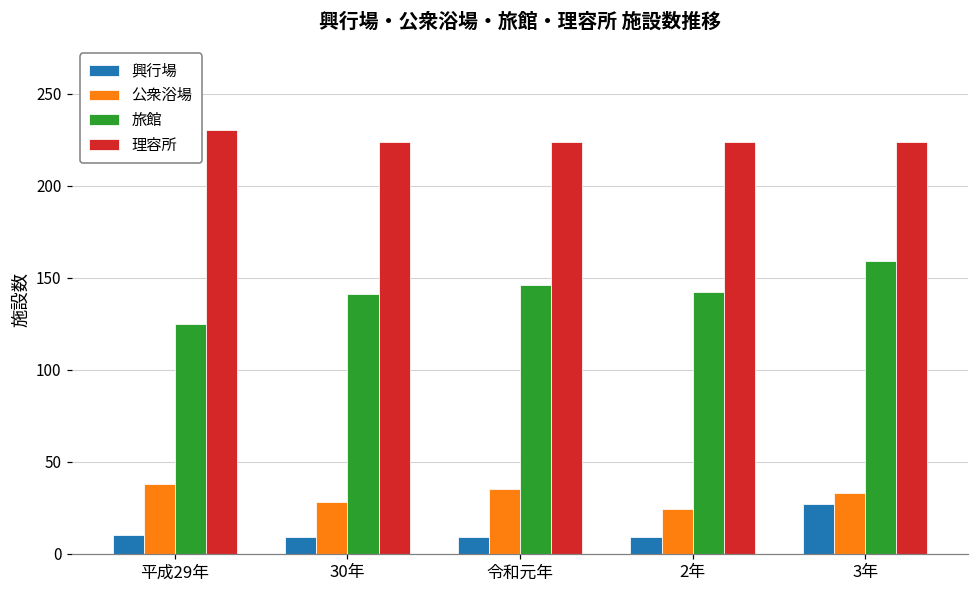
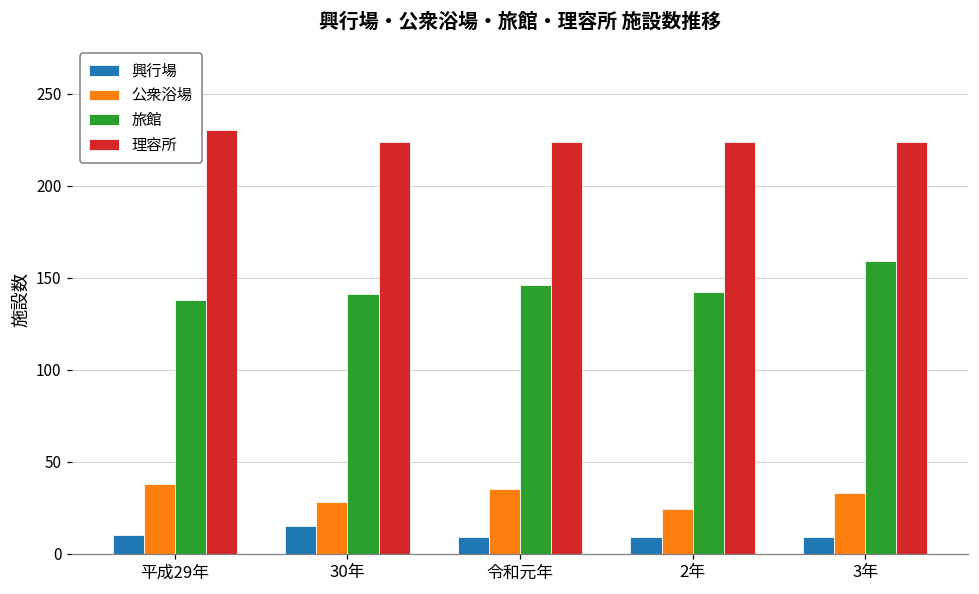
旅館, 平成29年: 125 -> 138
興行場, 30年: 9 -> 15
興行場, 3年: 27 -> 9
